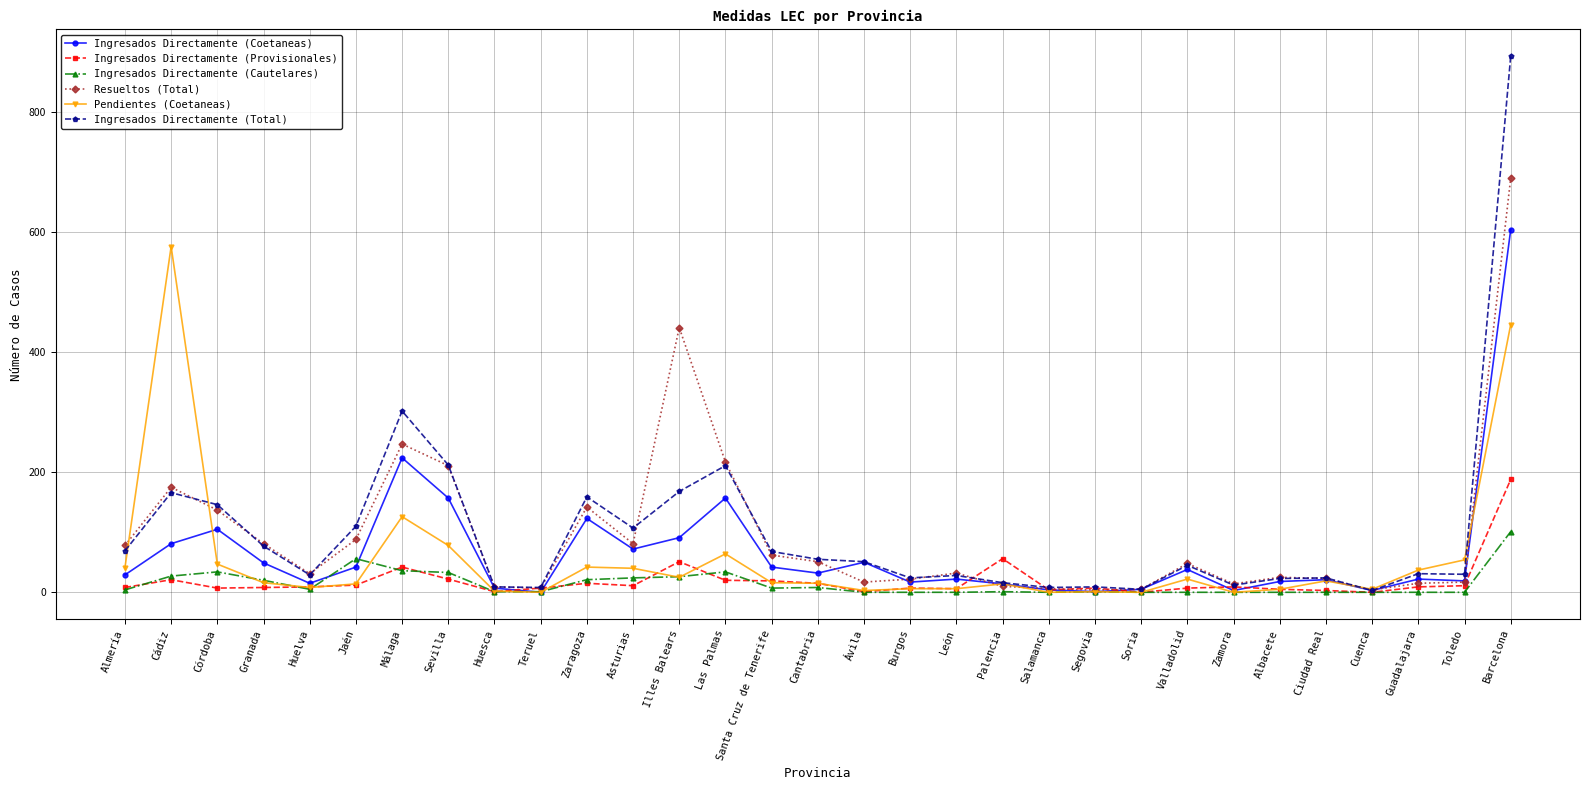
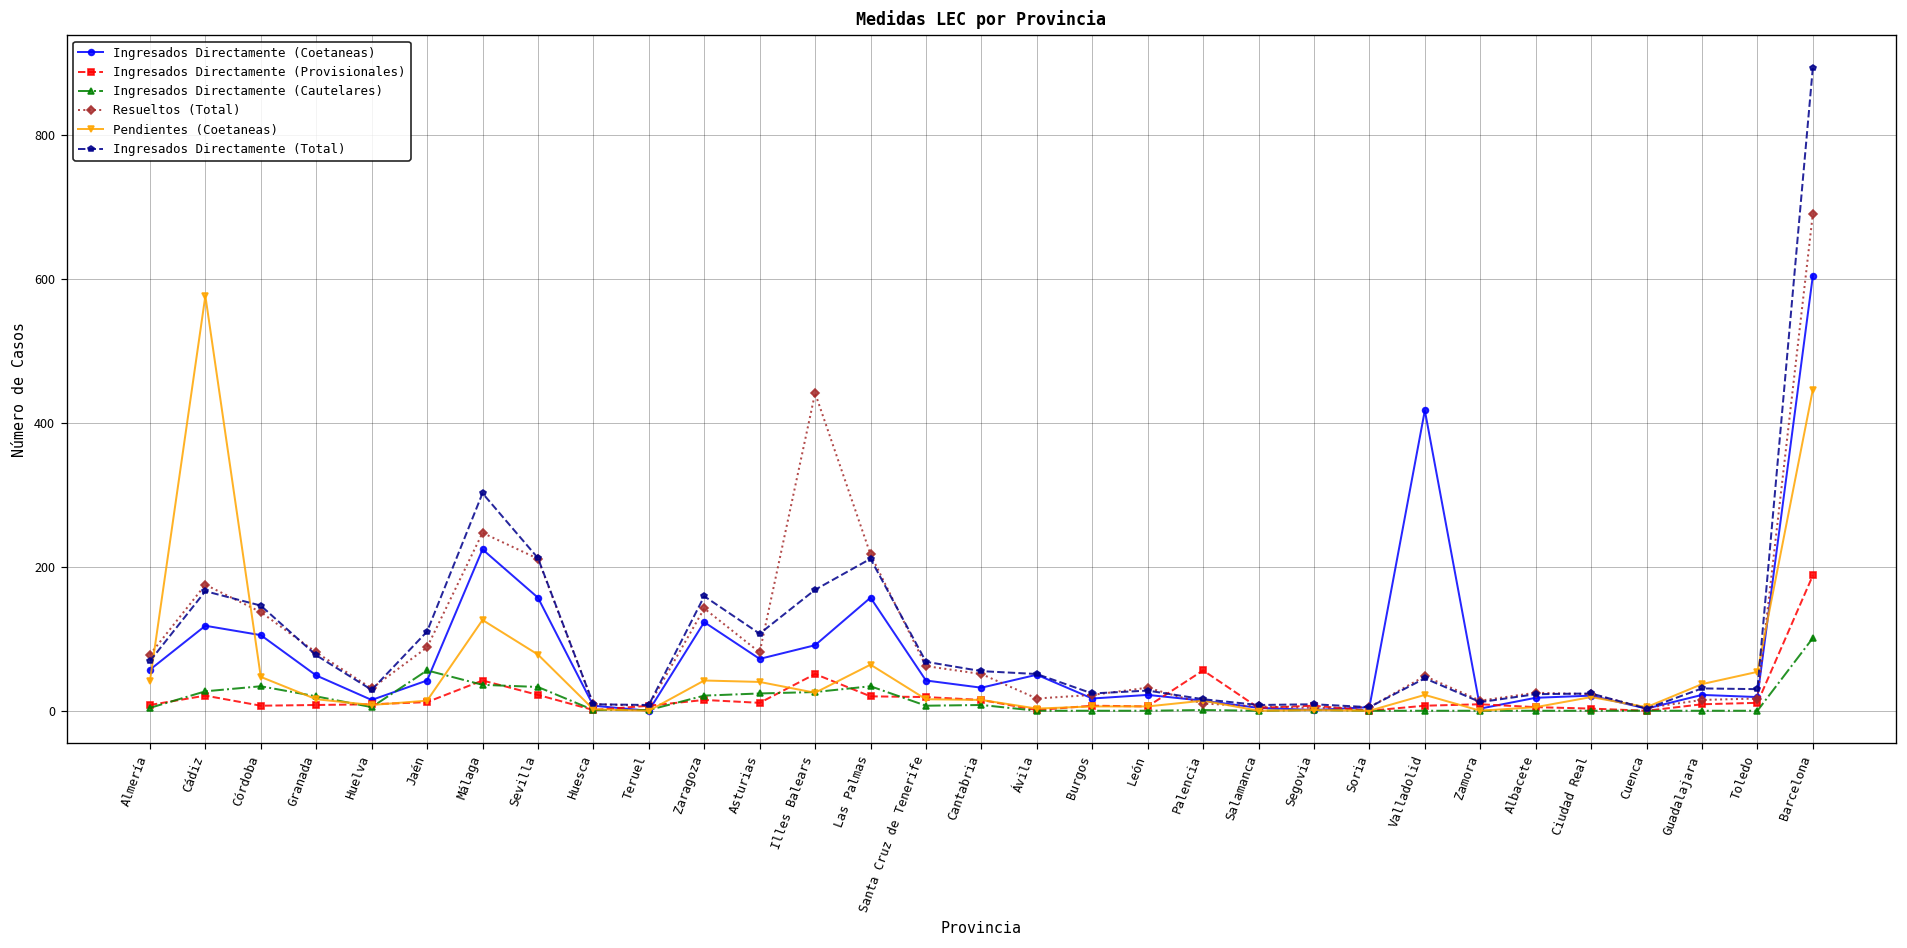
Ingresados Directamente (Coetaneas), Almería: 30 -> 60
Ingresados Directamente (Coetaneas), Cádiz: 80 -> 120
Ingresados Directamente (Coetaneas), Valladolid: 40 -> 420
